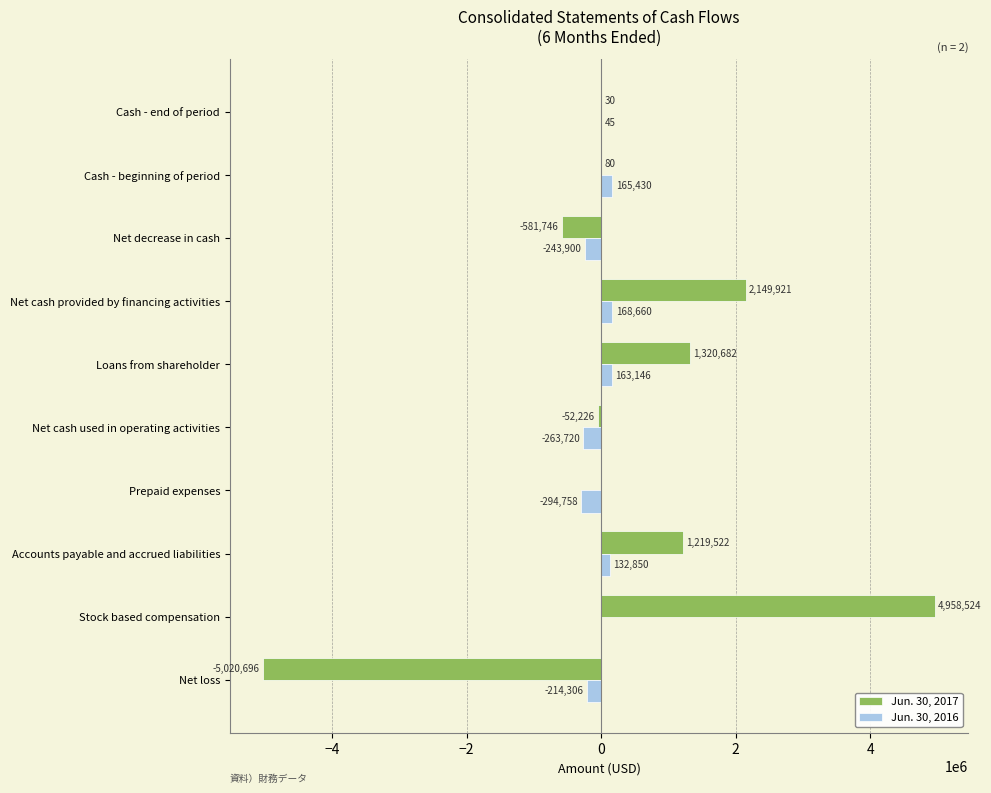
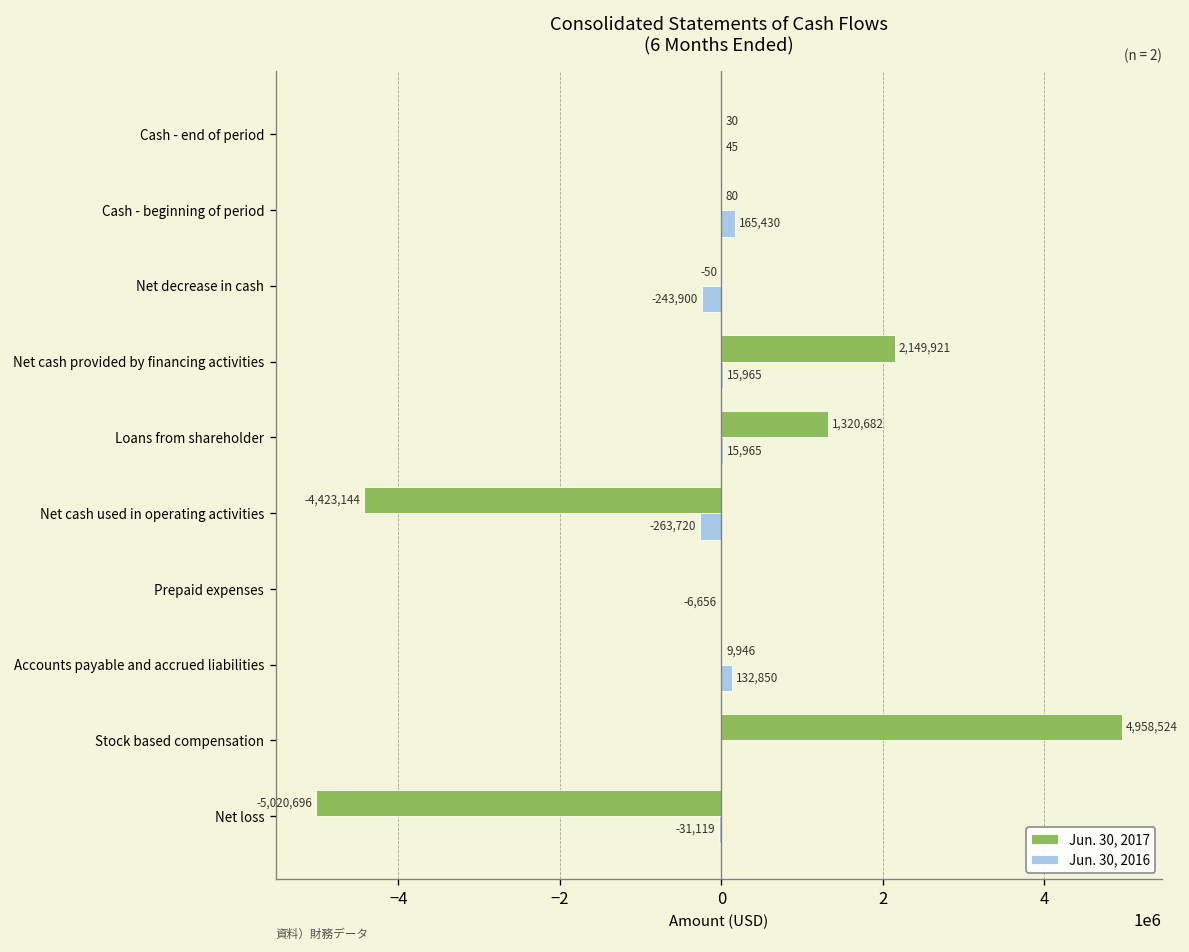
Jun. 30, 2017, Net decrease in cash: -581,746 -> -50
Jun. 30, 2016, Net cash provided by financing activities: 168,660 -> 15,965
Jun. 30, 2016, Loans from shareholder: 163,146 -> 15,965
Jun. 30, 2017, Net cash used in operating activities: -52,226 -> -4,423,144
Jun. 30, 2016, Prepaid expenses: -294,758 -> -6,656
Jun. 30, 2017, Accounts payable and accrued liabilities: 1,219,522 -> 9,946
Jun. 30, 2016, Net loss: -214,306 -> -31,119
